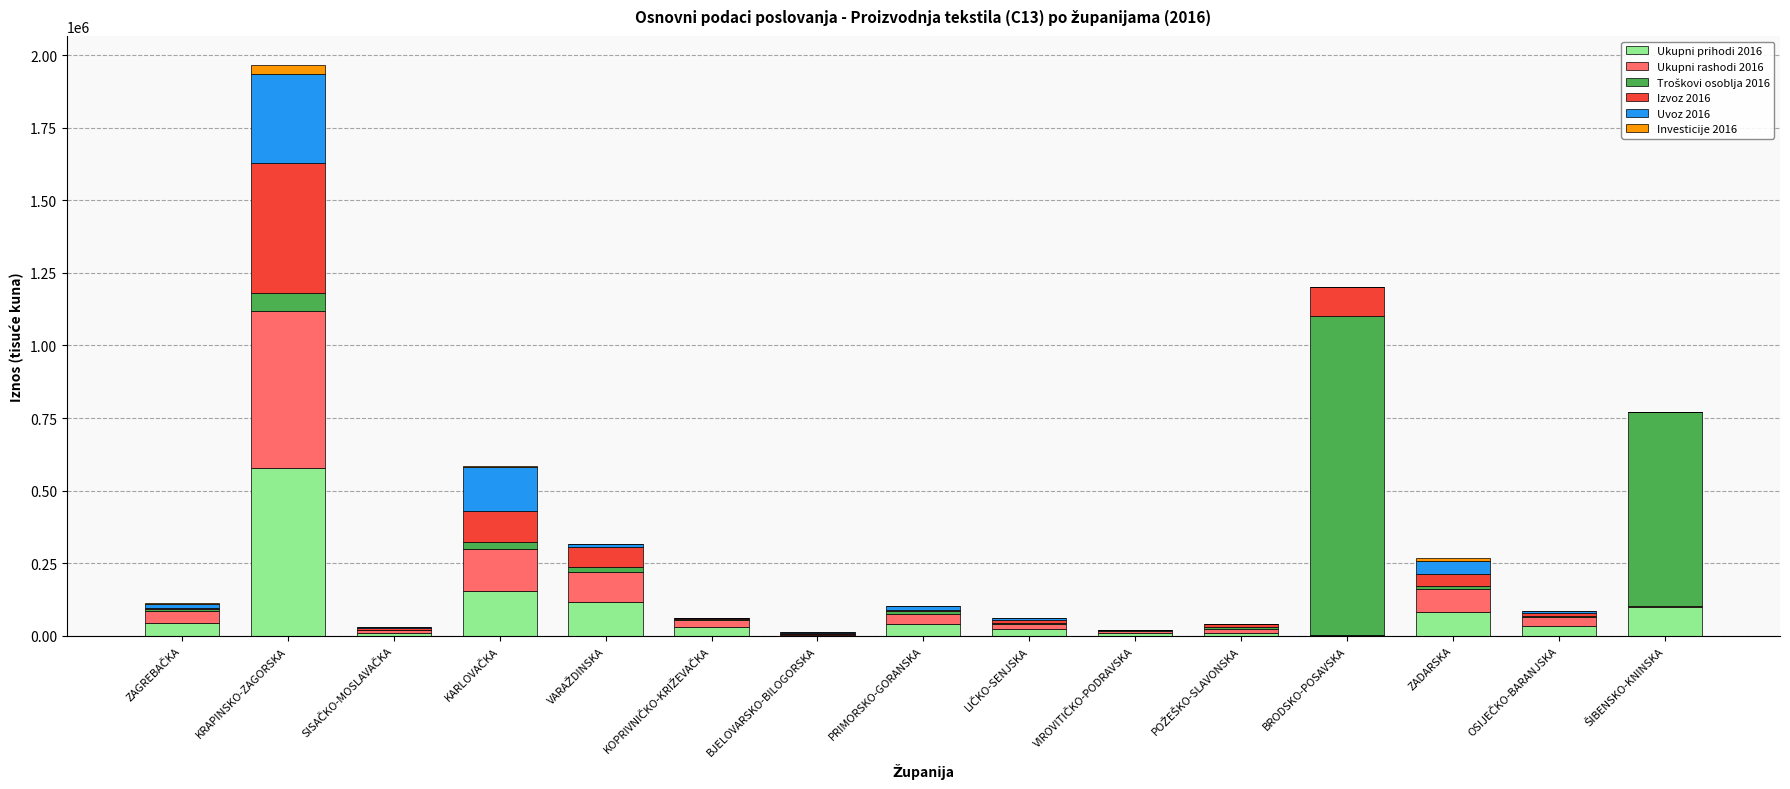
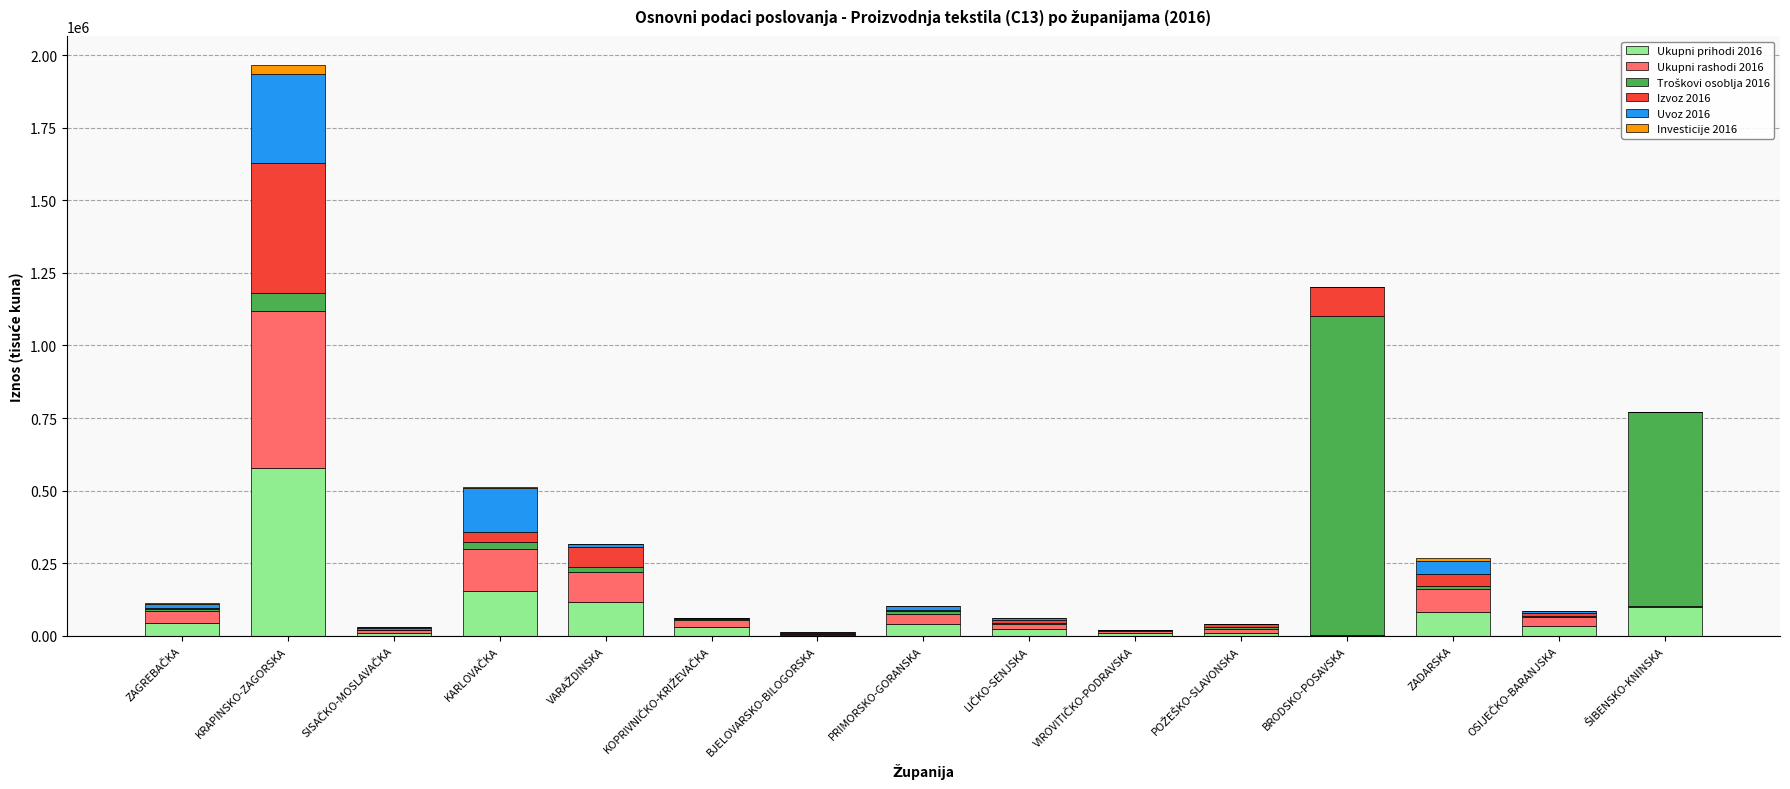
Izvoz 2016, KARLOVAČKA: 100000 -> 30000
